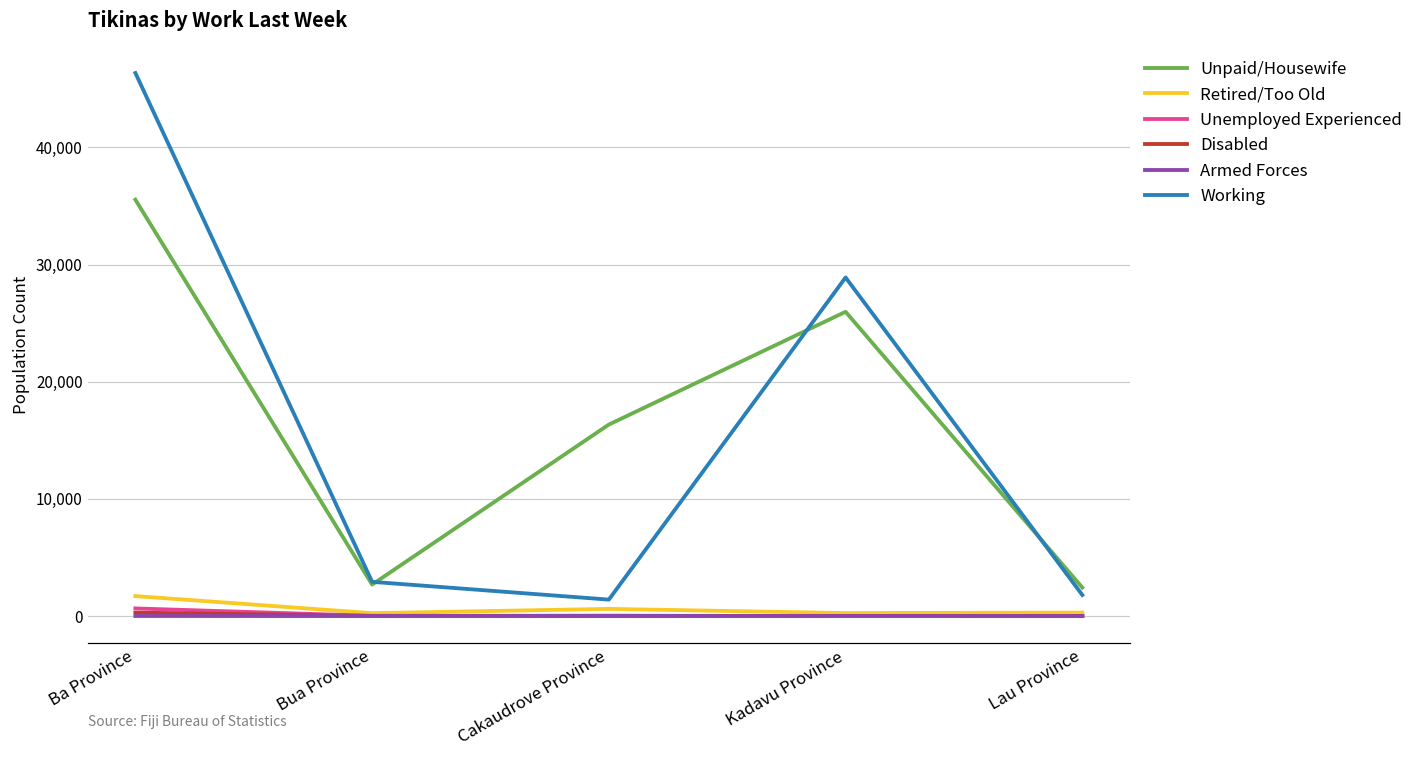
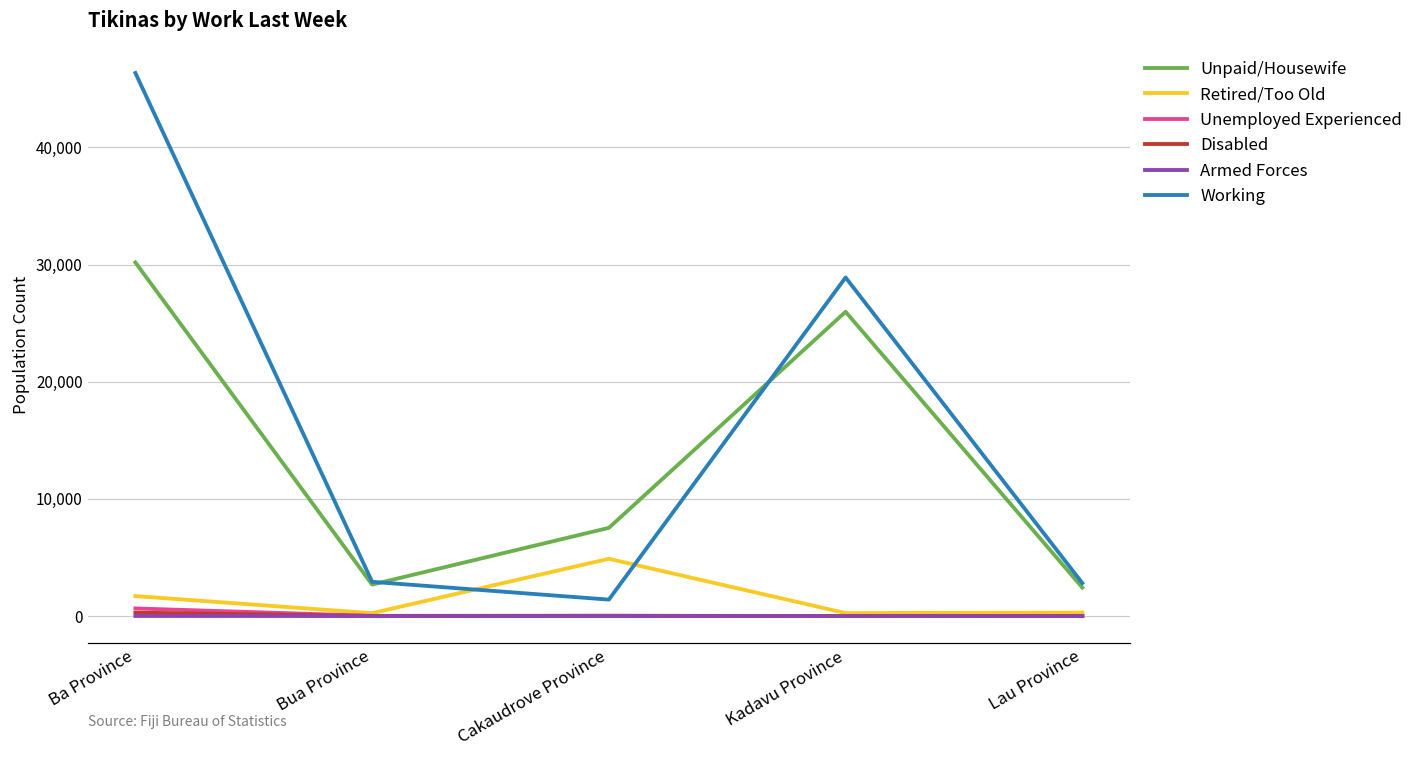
Unpaid/Housewife, Ba Province: 35,500 -> 30,200
Unpaid/Housewife, Cakaudrove Province: 16,300 -> 7,500
Retired/Too Old, Cakaudrove Province: 600 -> 4,900
Working, Lau Province: 1,800 -> 2,800
